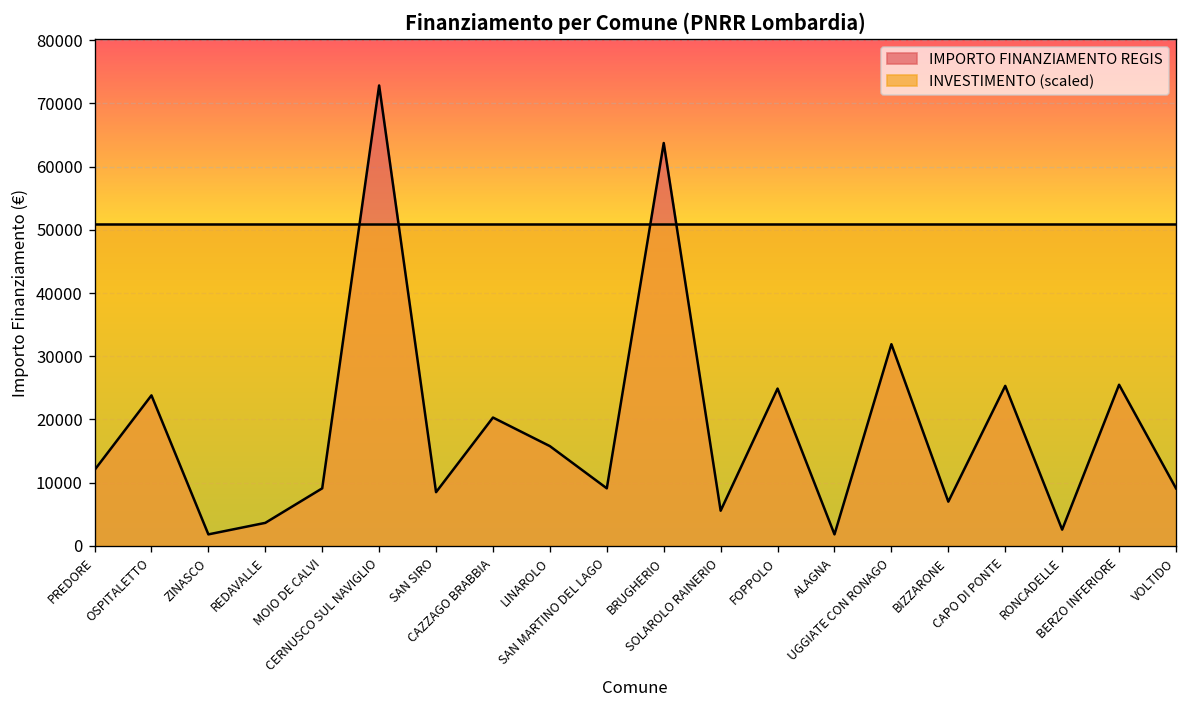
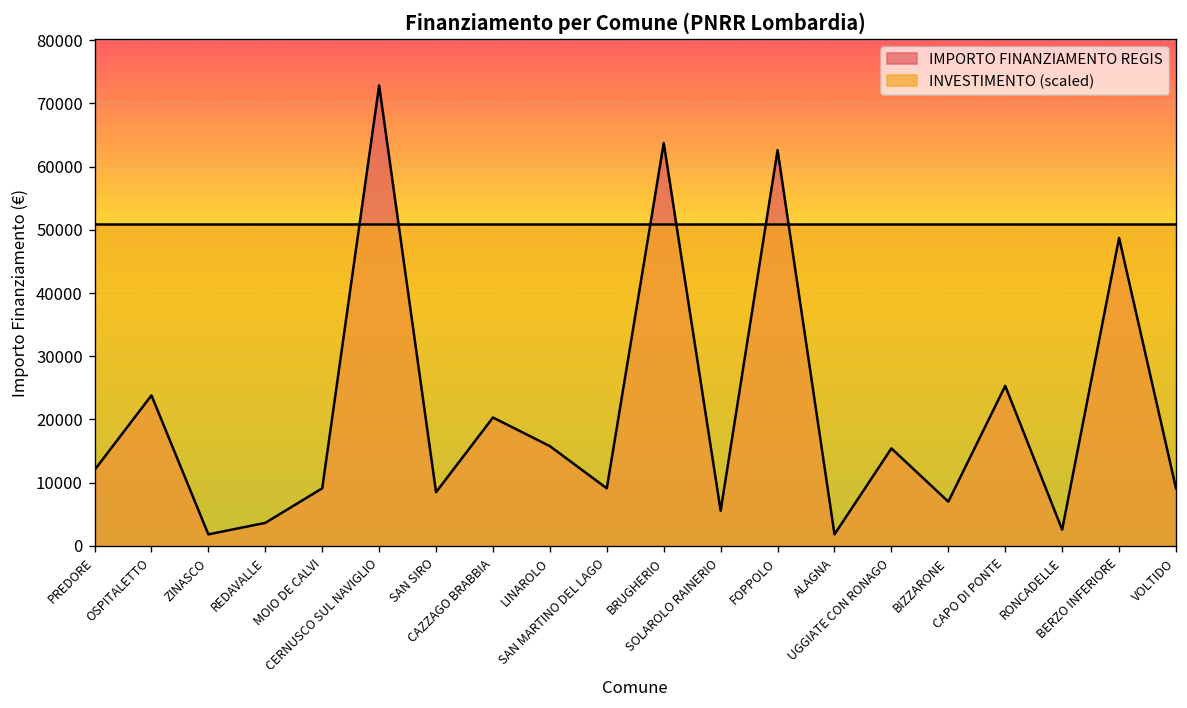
IMPORTO FINANZIAMENTO REGIS, FOPPOLO: 25000 -> 63000
IMPORTO FINANZIAMENTO REGIS, UGGIATE CON RONAGO: 32000 -> 15000
IMPORTO FINANZIAMENTO REGIS, BERZO INFERIORE: 25000 -> 49000
